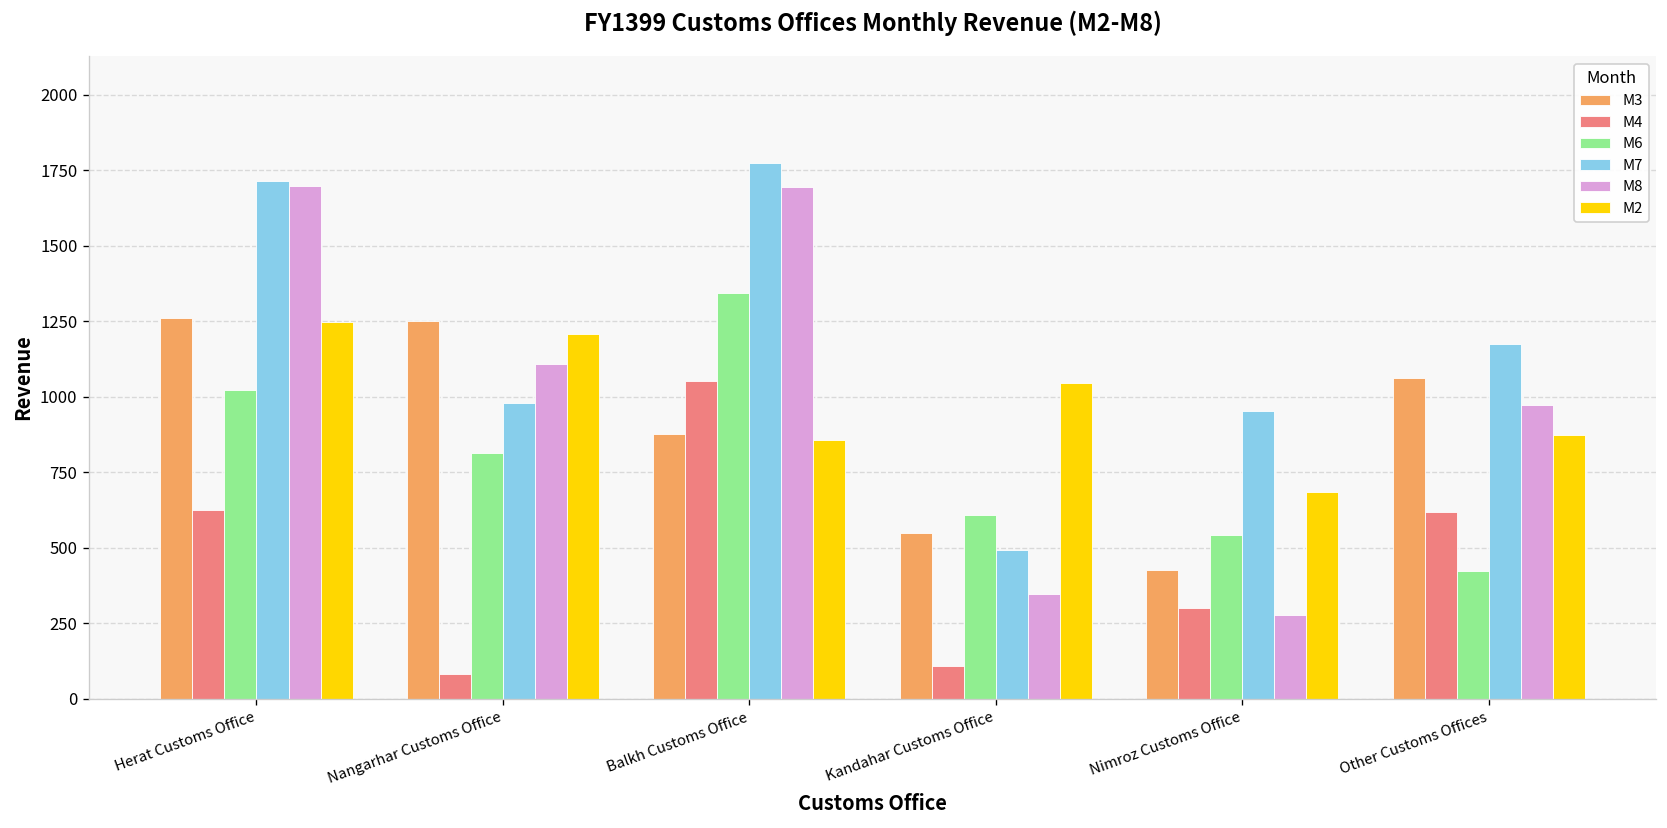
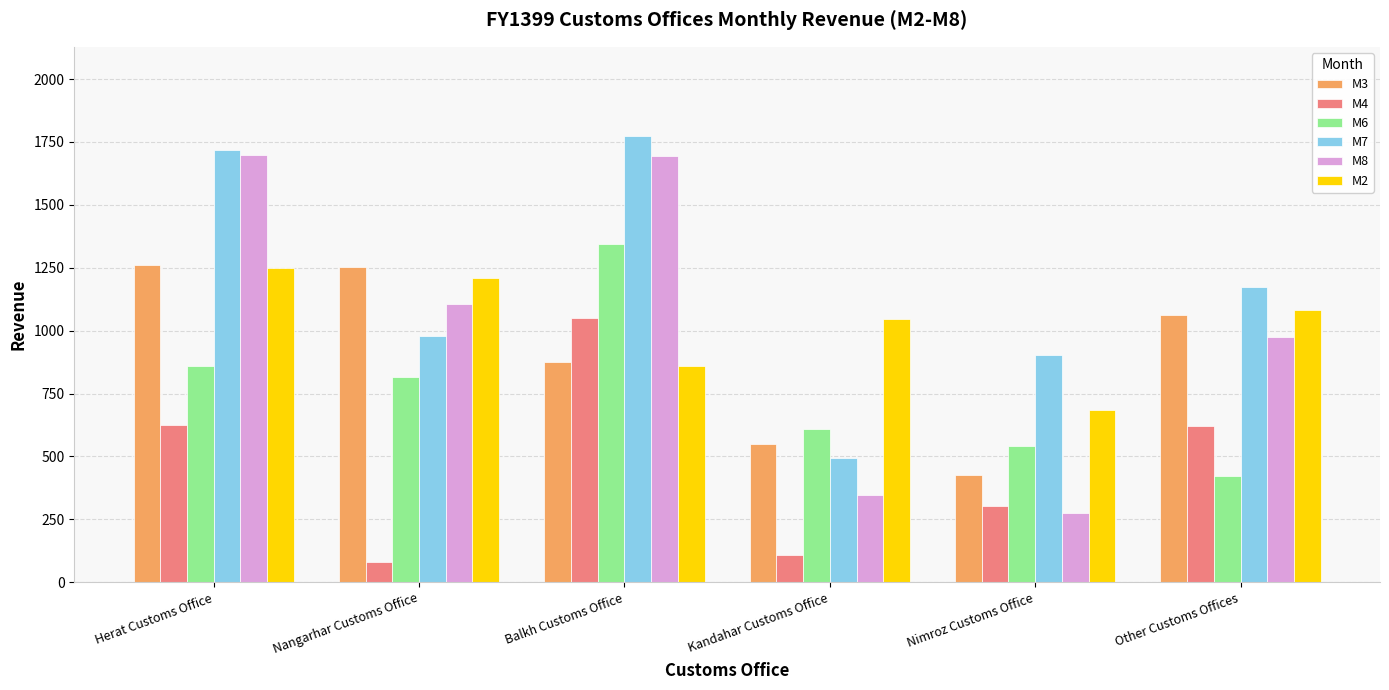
M6, Herat Customs Office: 1020 -> 860
M7, Nimroz Customs Office: 950 -> 900
M2, Other Customs Offices: 870 -> 1080
